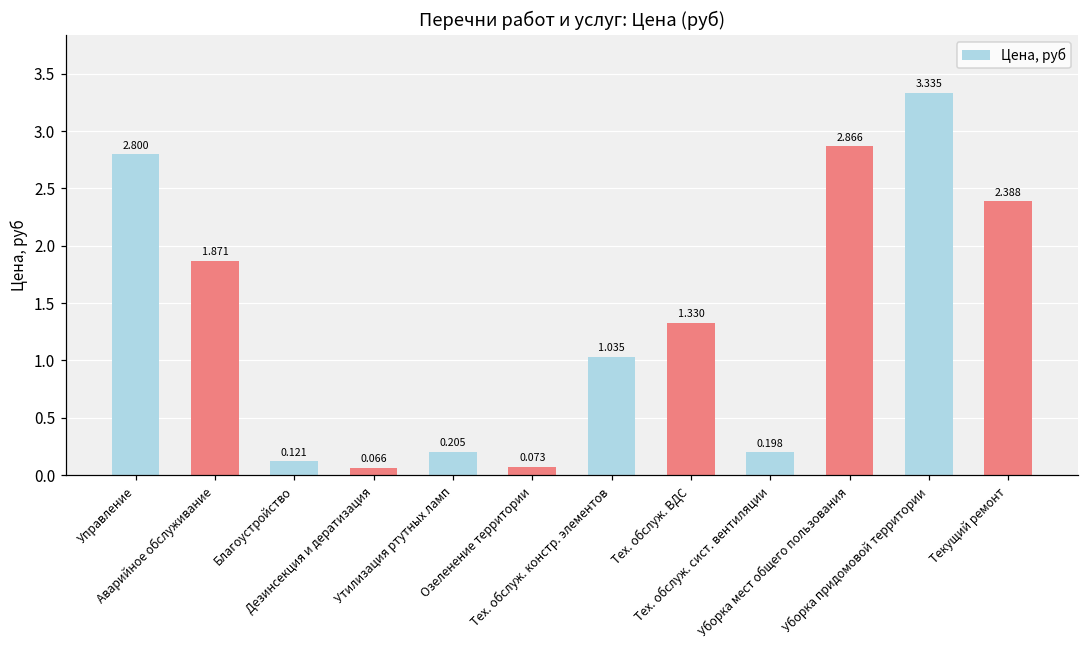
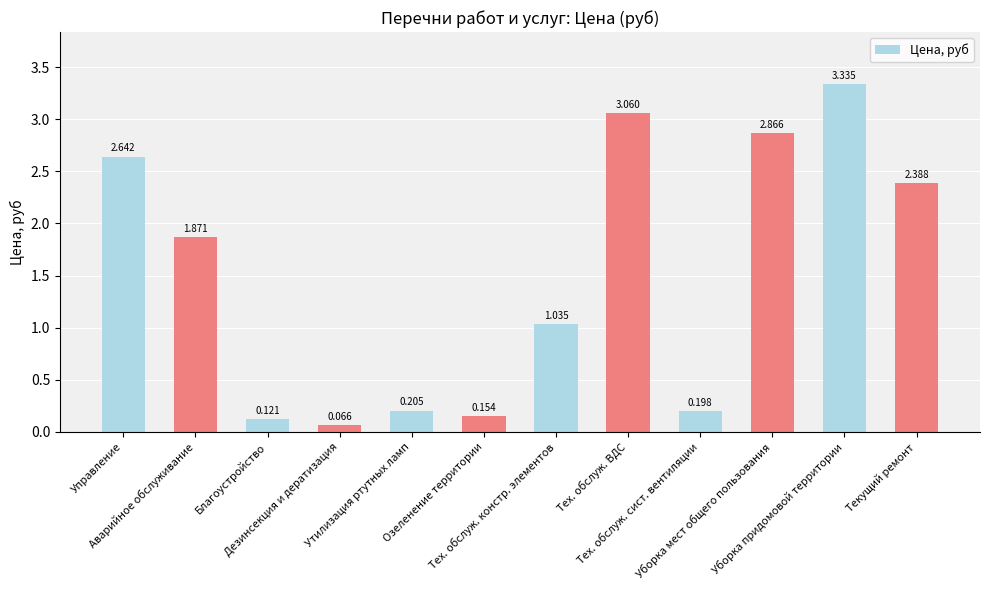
Управление: 2.800 -> 2.642
Озеленение территории: 0.073 -> 0.154
Тех. обслуж. ВДС: 1.330 -> 3.060
